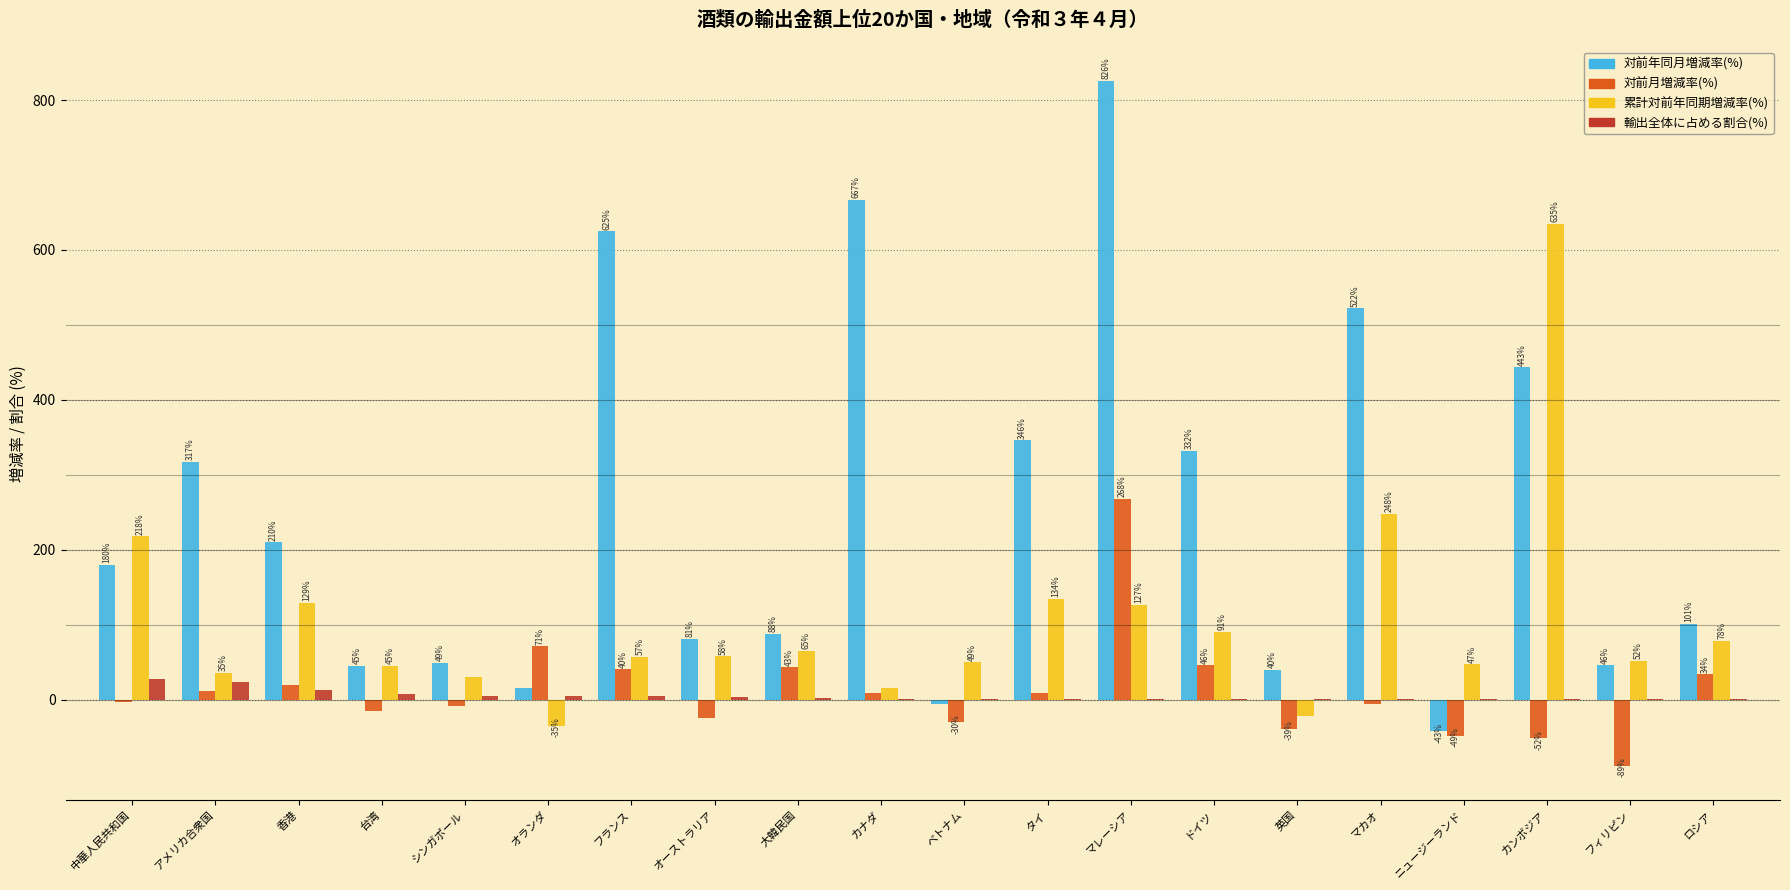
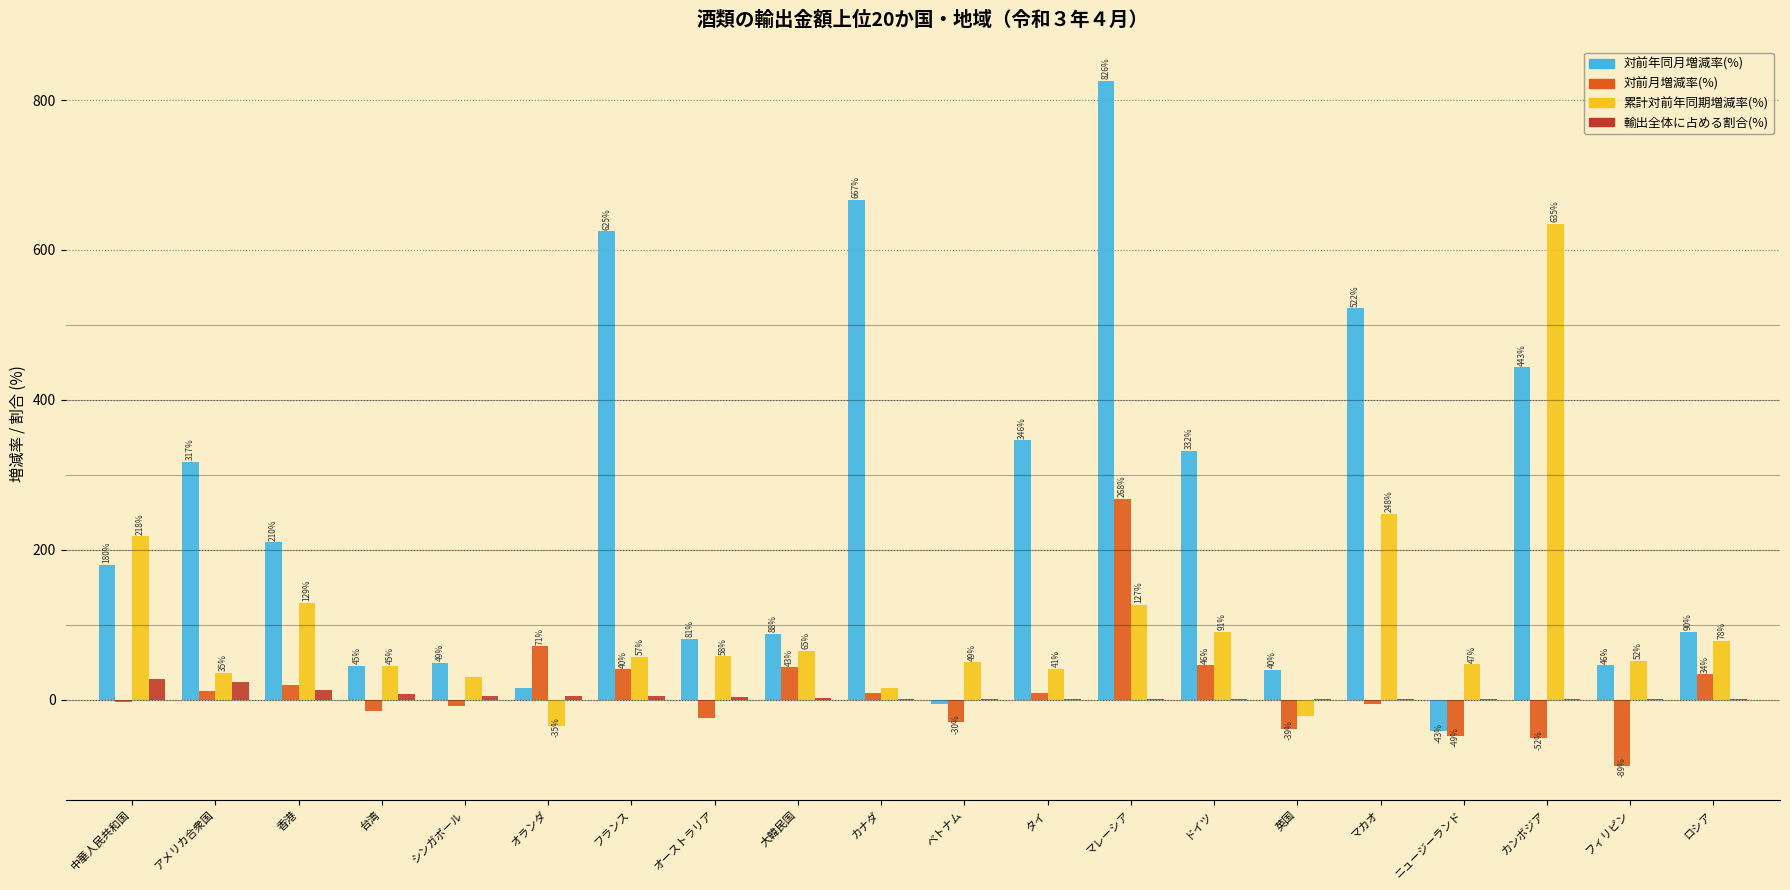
累計対前年同期増減率(%), タイ: 134% -> 41%
対前年同月増減率(%), ロシア: 101% -> 90%
